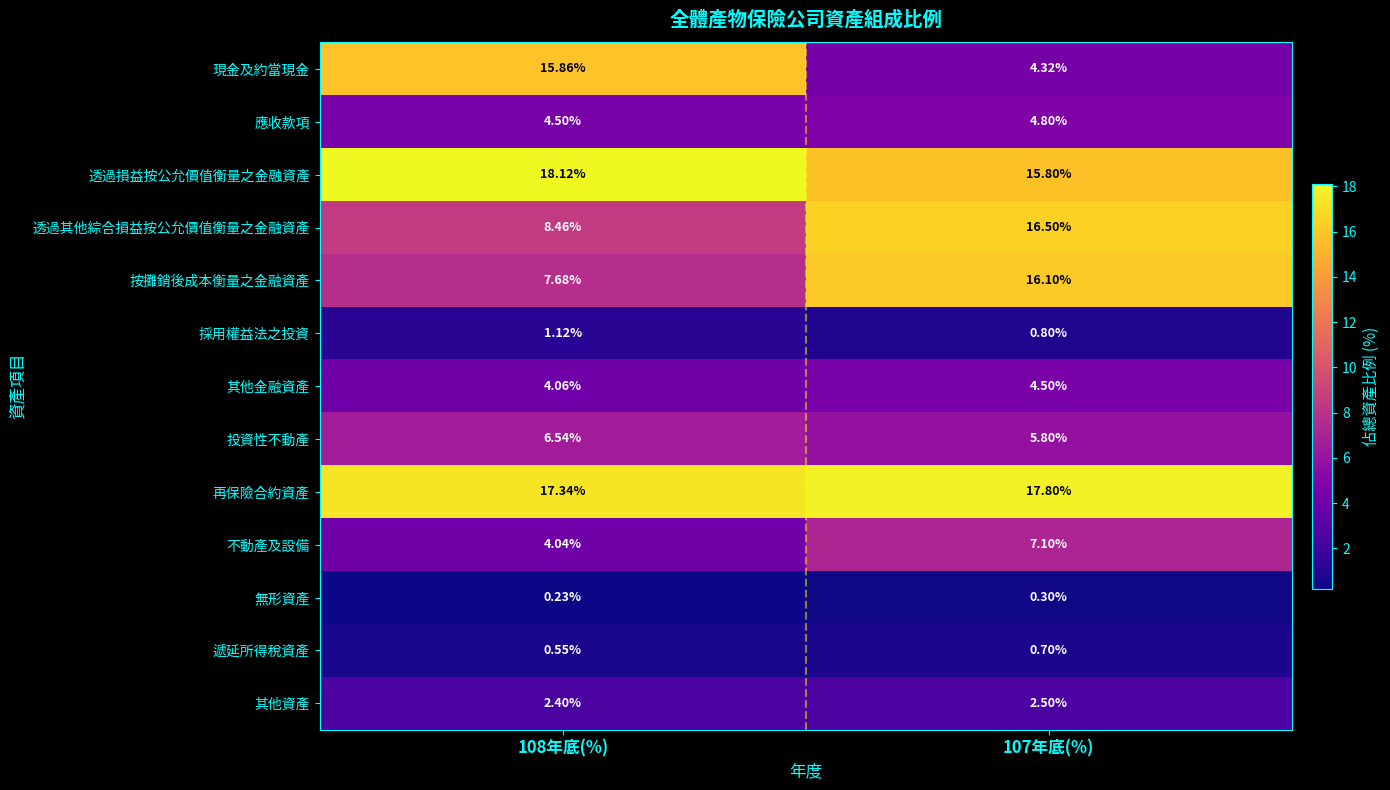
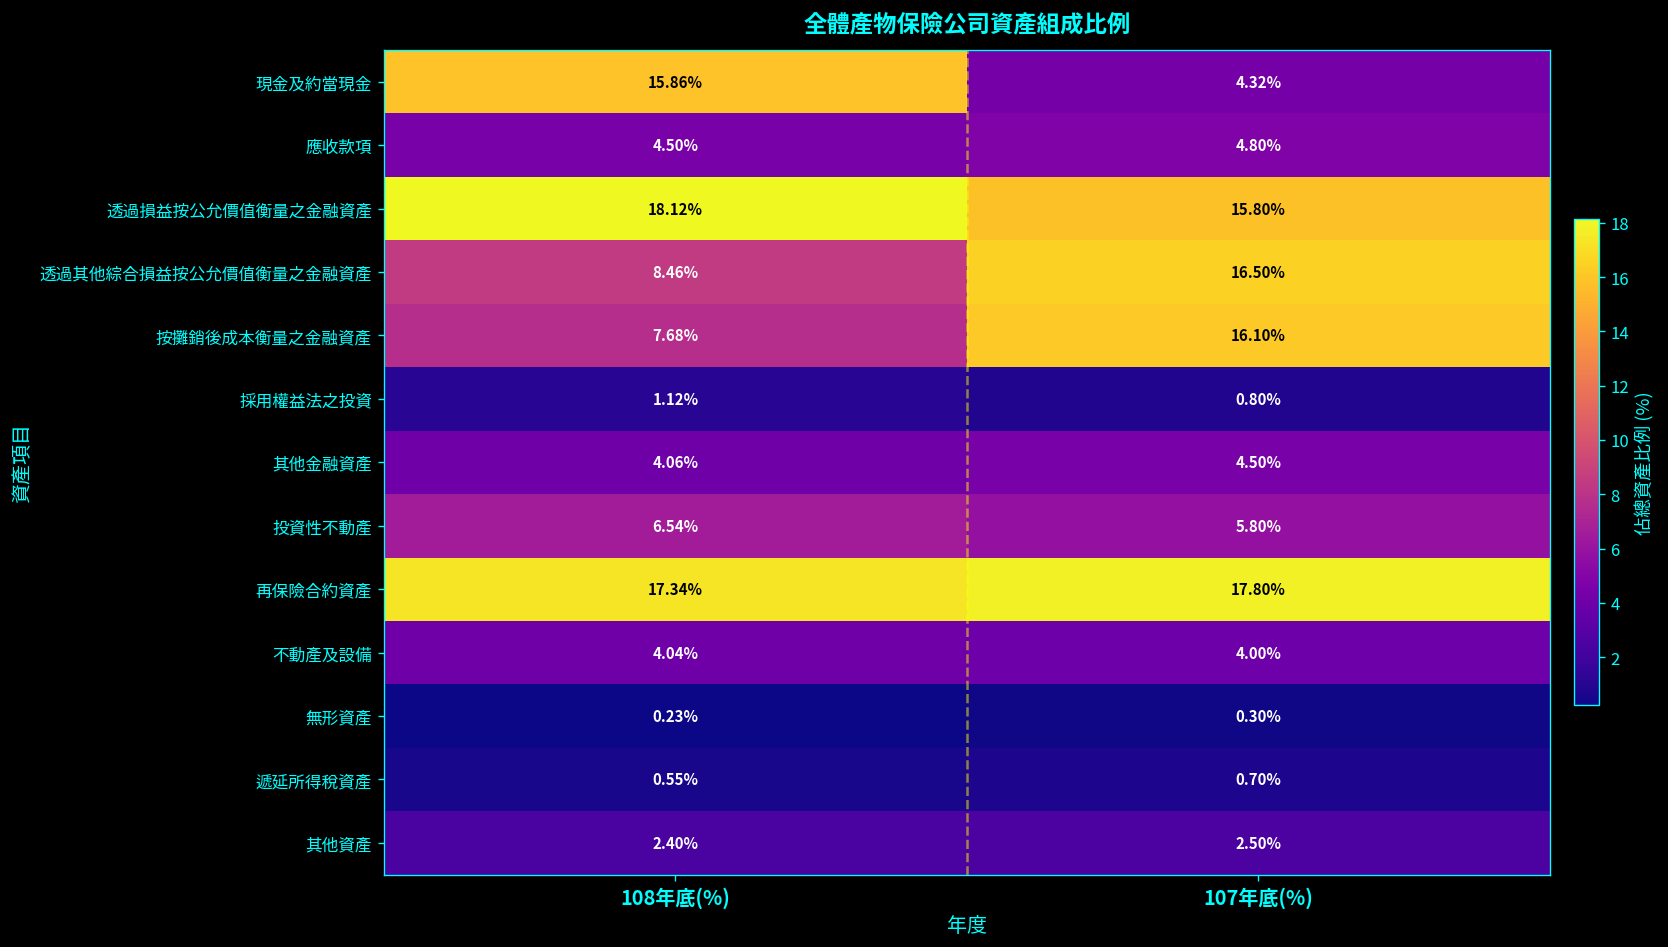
不動產及設備, 107年底(%): 7.10% -> 4.00%
